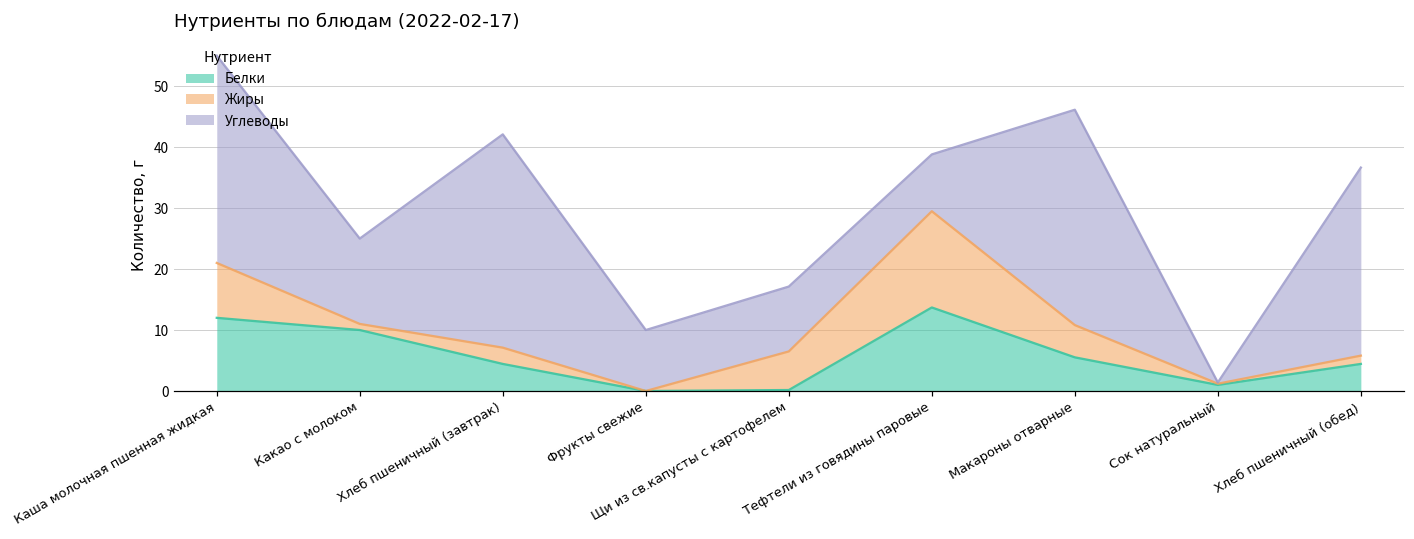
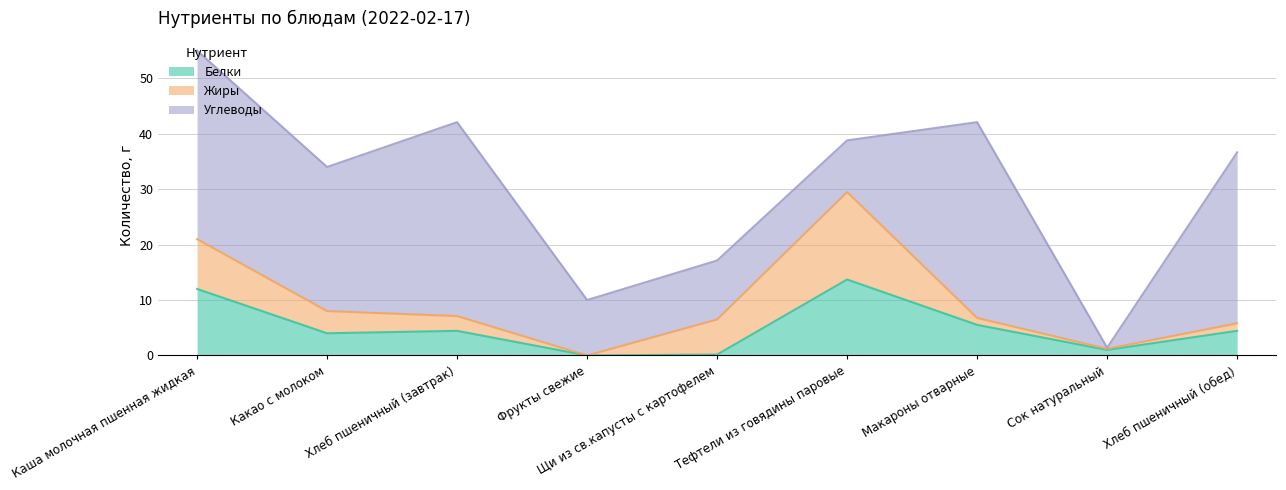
Белки, Какао с молоком: 10 -> 4
Жиры, Какао с молоком: 1 -> 4
Углеводы, Какао с молоком: 14 -> 26
Жиры, Макароны отварные: 5 -> 1
